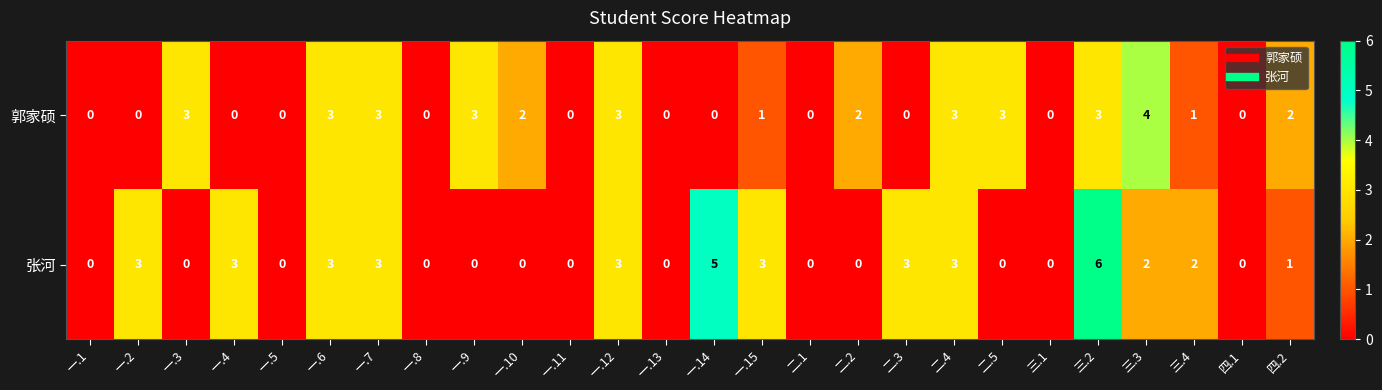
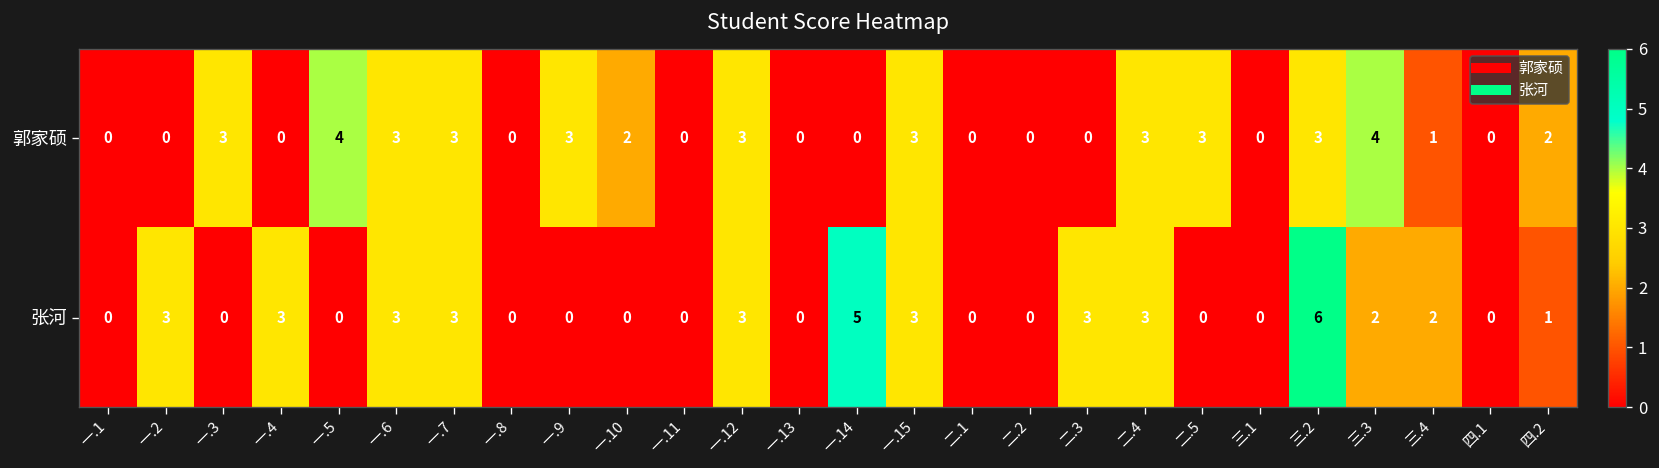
郭家硕, 一.5: 0 -> 4
郭家硕, 一.15: 1 -> 3
郭家硕, 二.2: 2 -> 0
